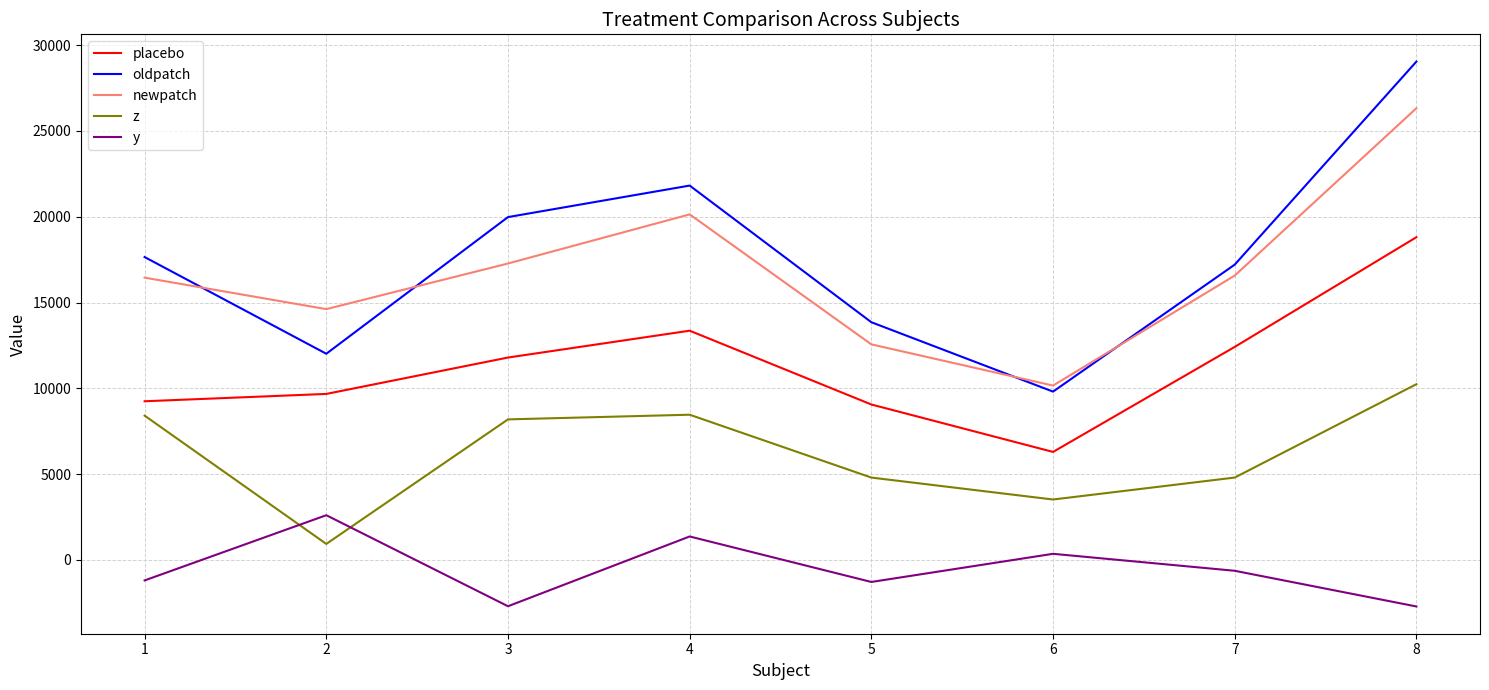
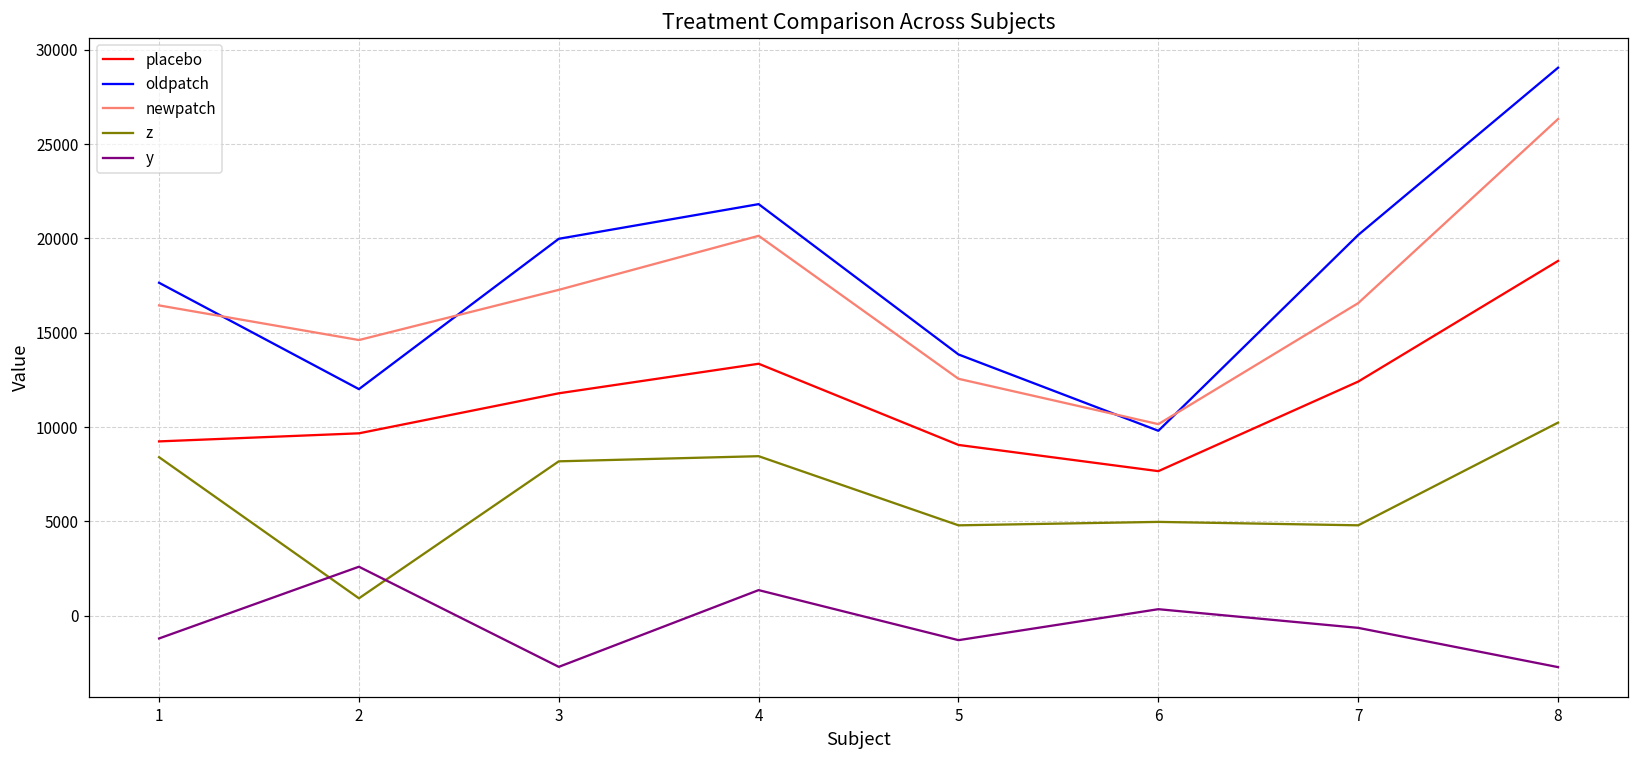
placebo, 6: 6300 -> 7700
z, 6: 3500 -> 5000
oldpatch, 7: 17200 -> 20200
